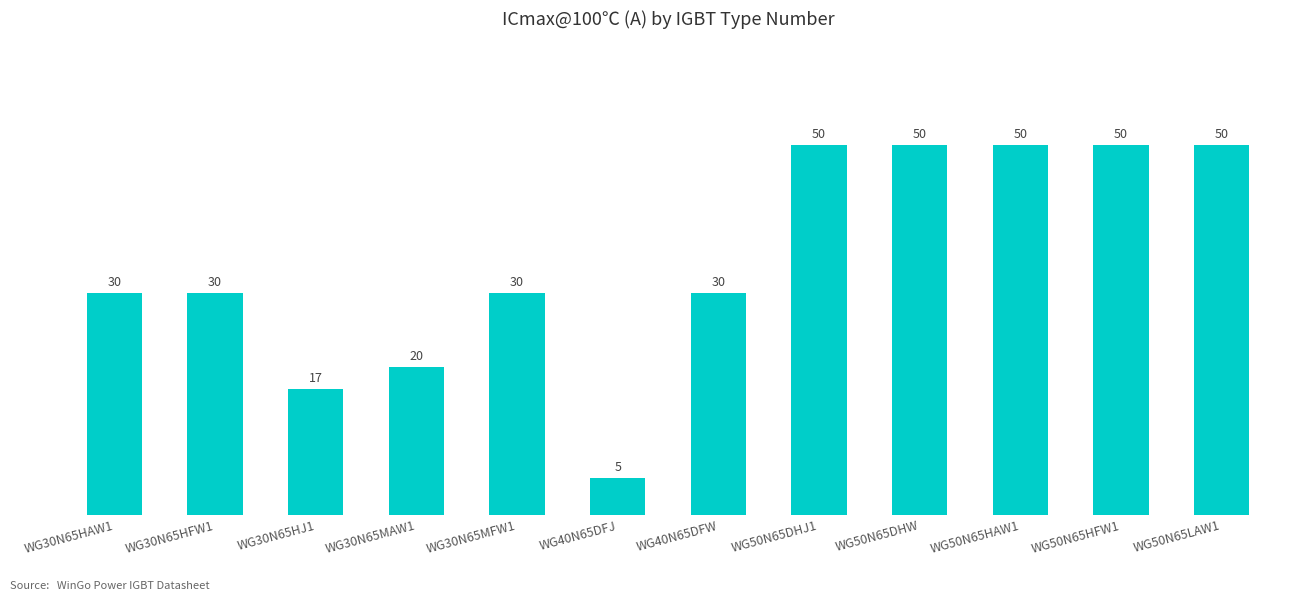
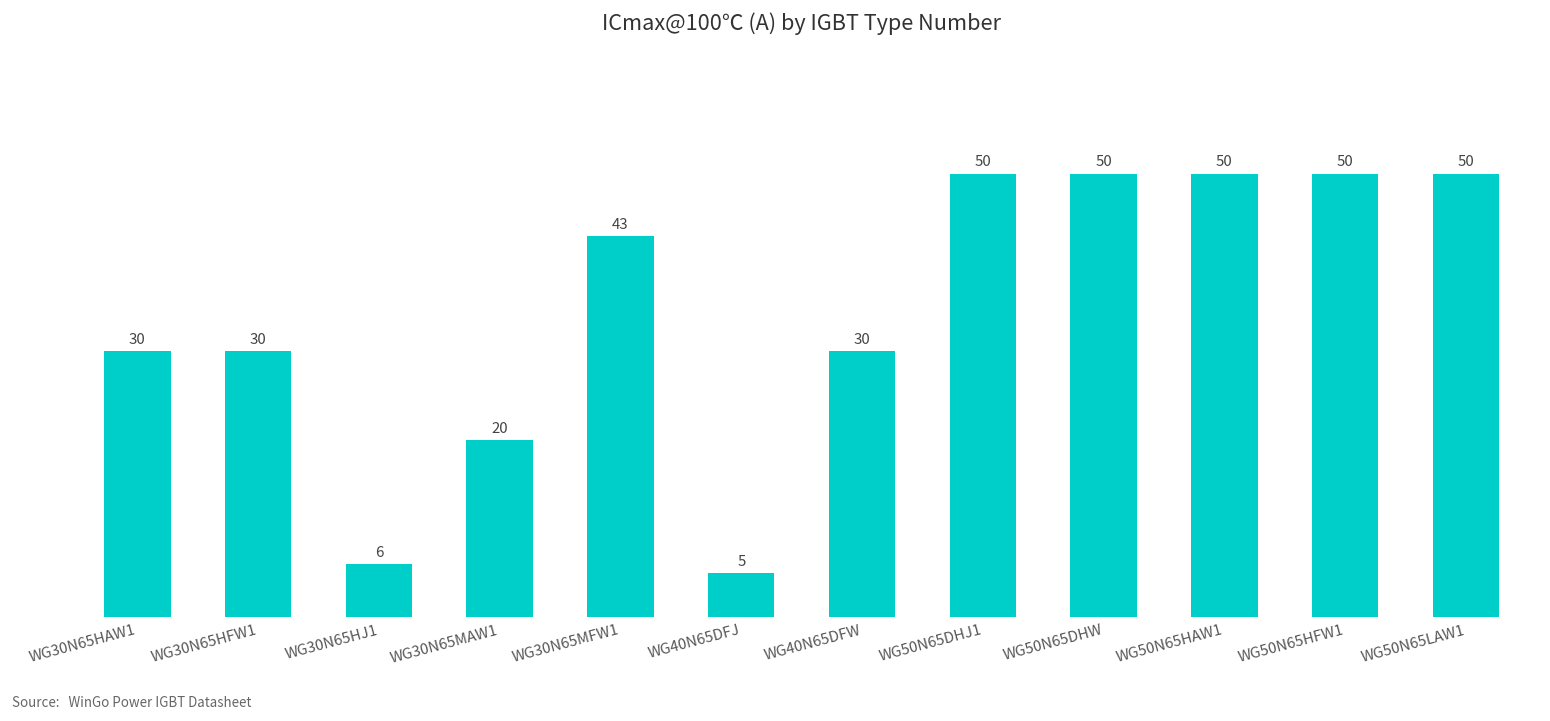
WG30N65HJ1: 17 -> 6
WG30N65MFW1: 30 -> 43
